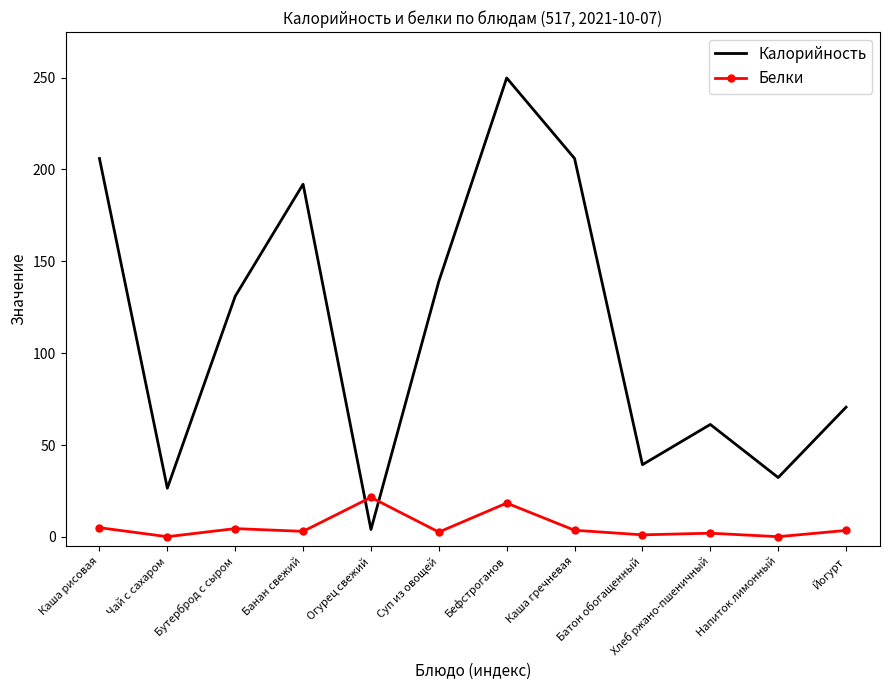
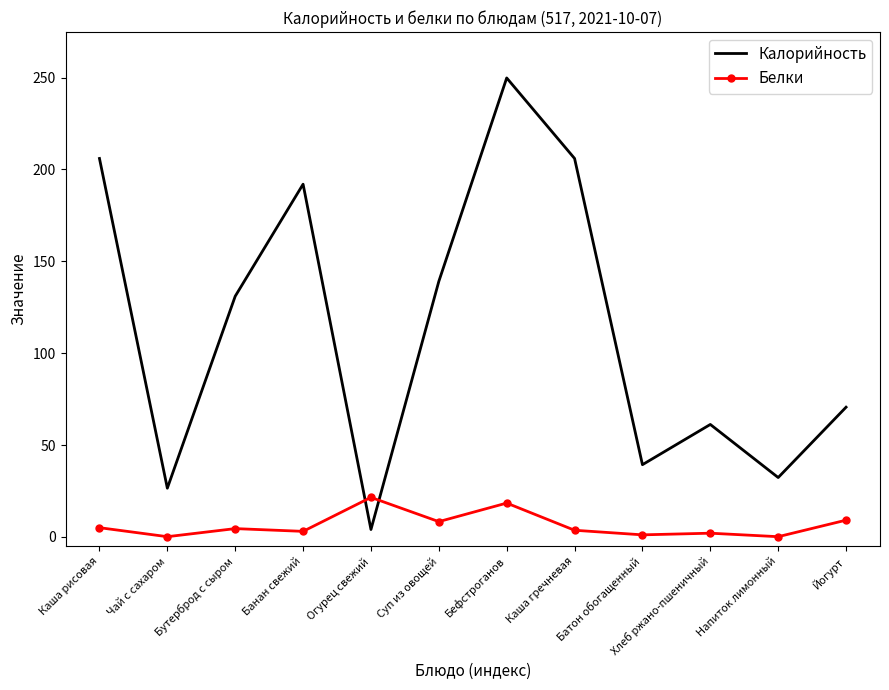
Белки, Суп из овощей: 3 -> 8
Белки, Йогурт: 4 -> 9
